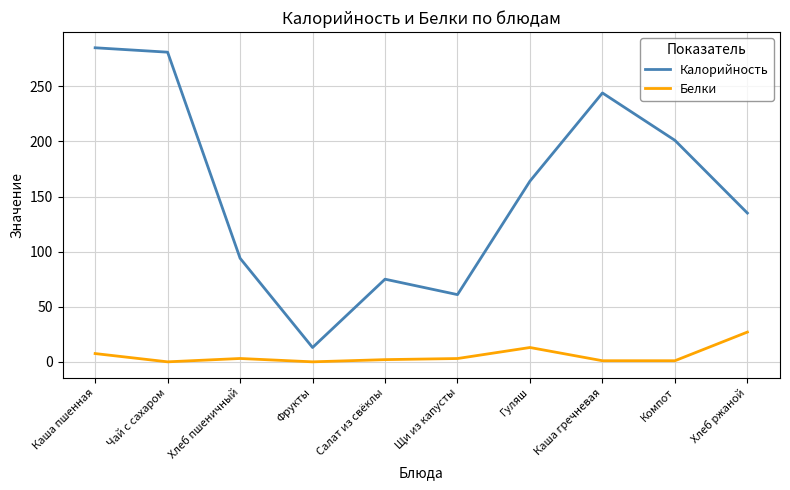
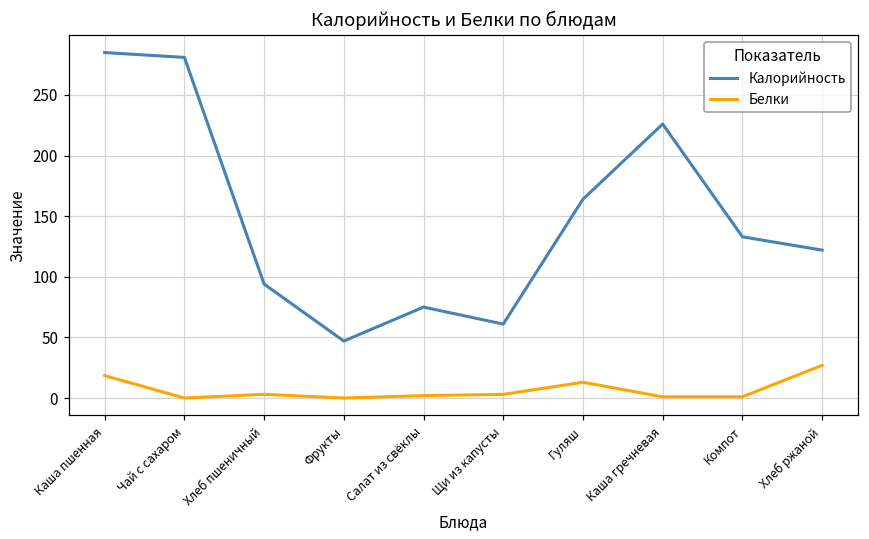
Белки, Каша пшенная: 8 -> 18
Калорийность, Фрукты: 13 -> 47
Калорийность, Каша гречневая: 244 -> 226
Калорийность, Компот: 201 -> 133
Калорийность, Хлеб ржаной: 135 -> 122
